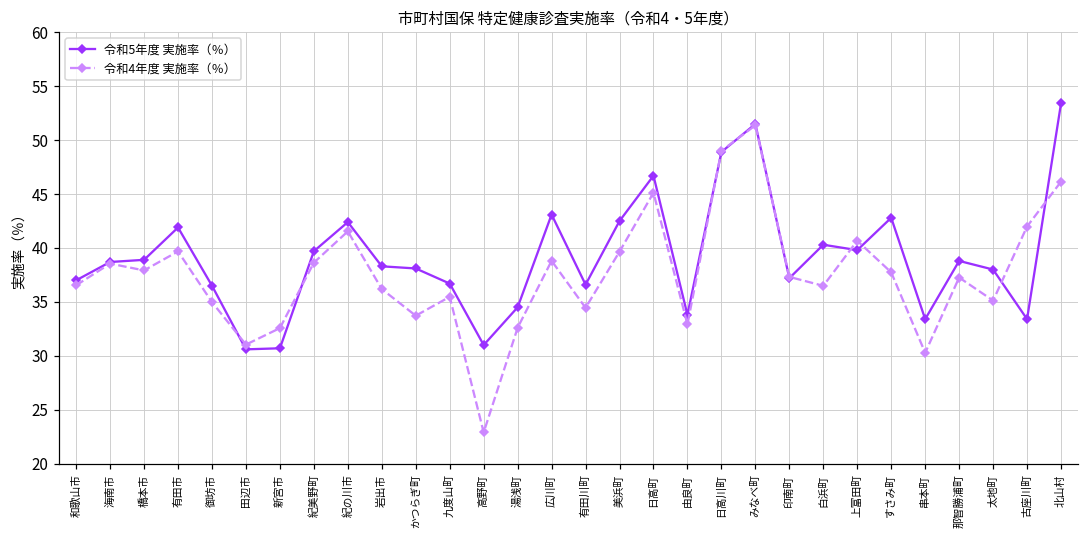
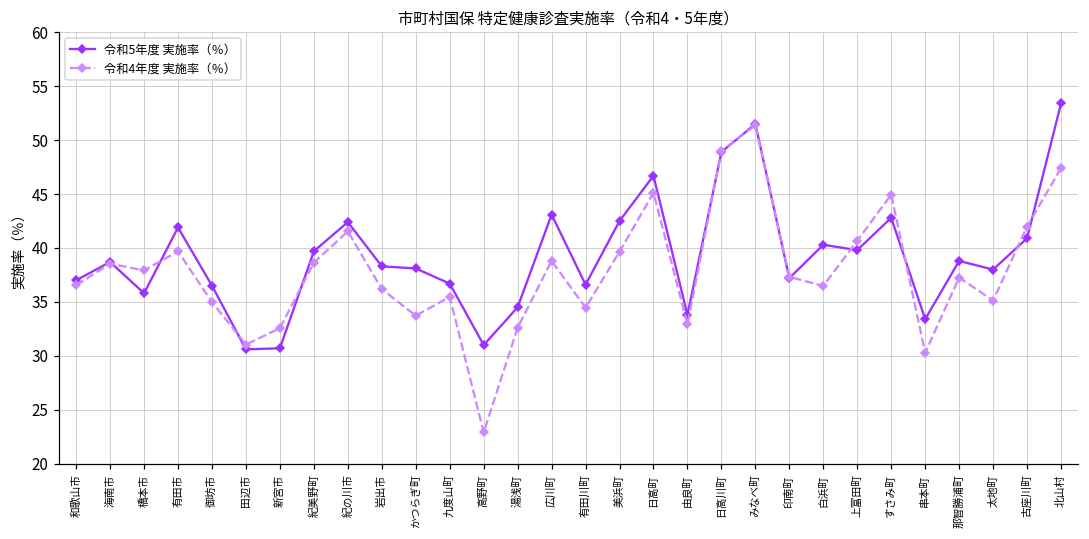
令和5年度 実施率（％）, 橋本市: 39 -> 36
令和4年度 実施率（％）, すさみ町: 38 -> 45
令和5年度 実施率（％）, 古座川町: 33 -> 41
令和4年度 実施率（％）, 北山村: 46 -> 47
